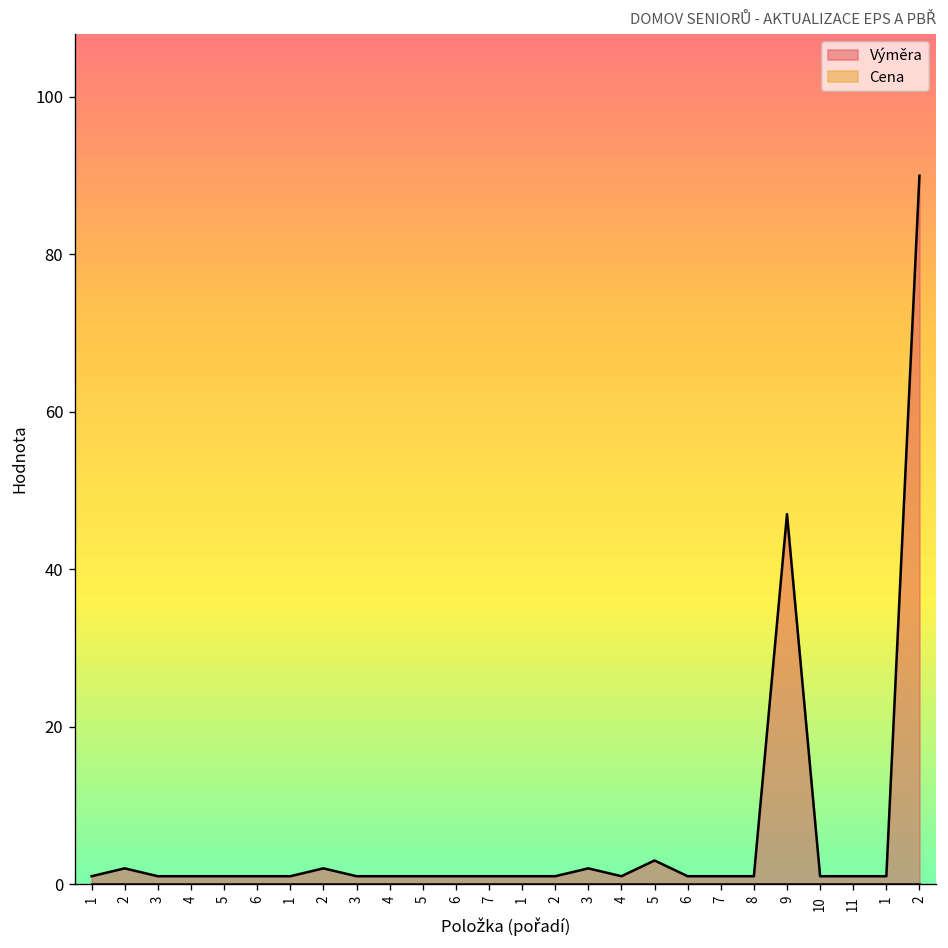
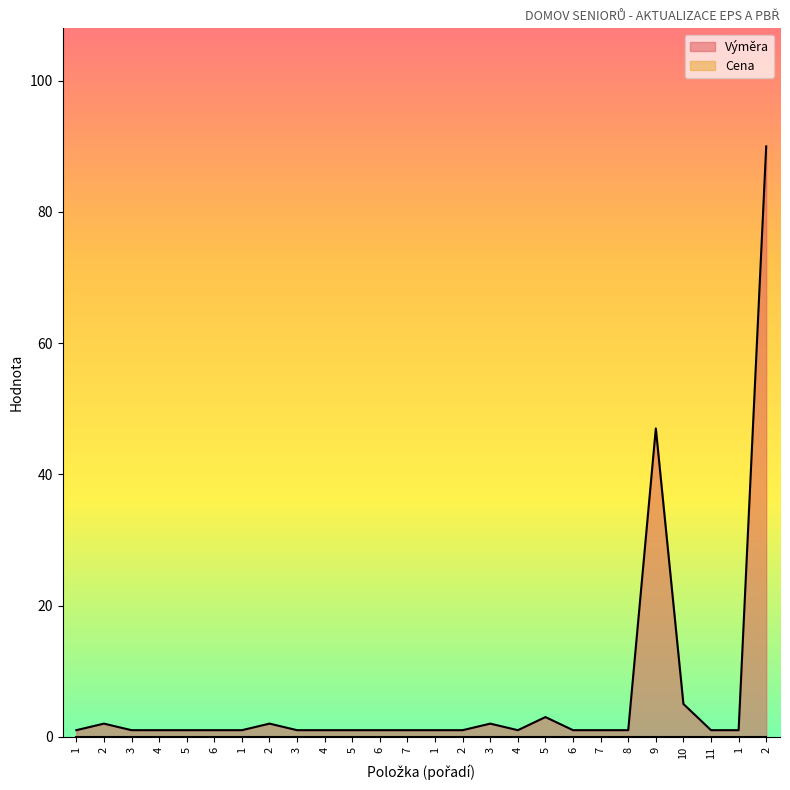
Výměra, 10: 1 -> 5
